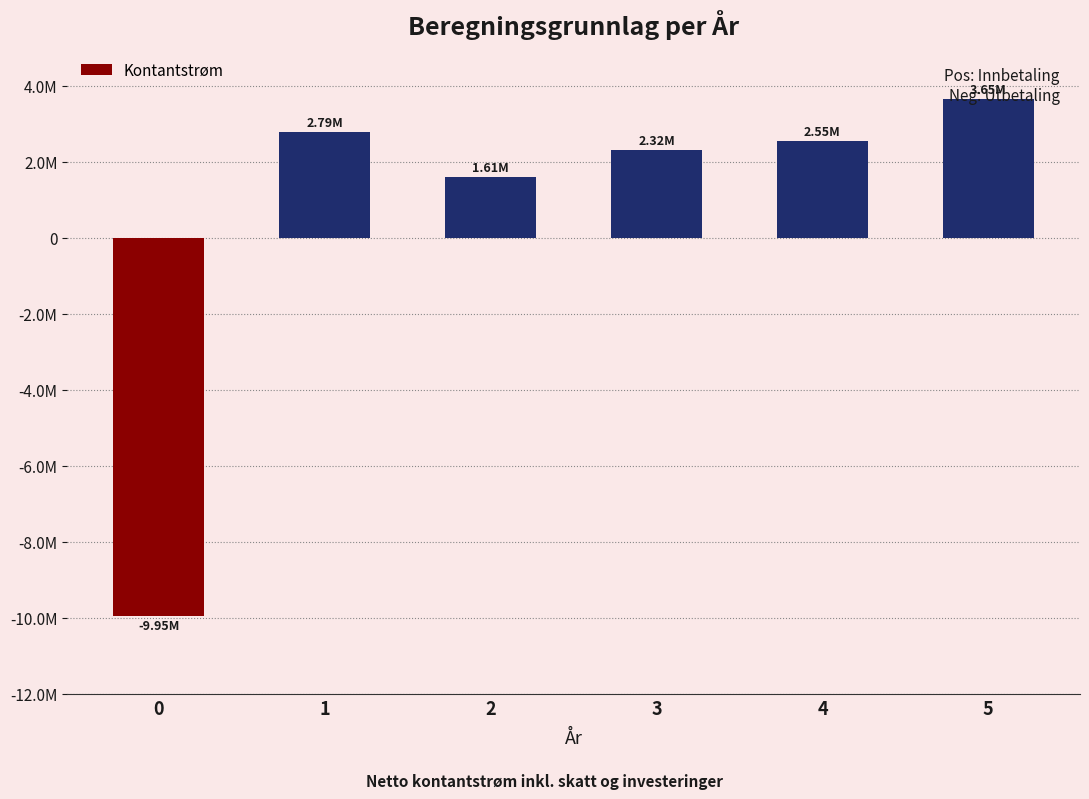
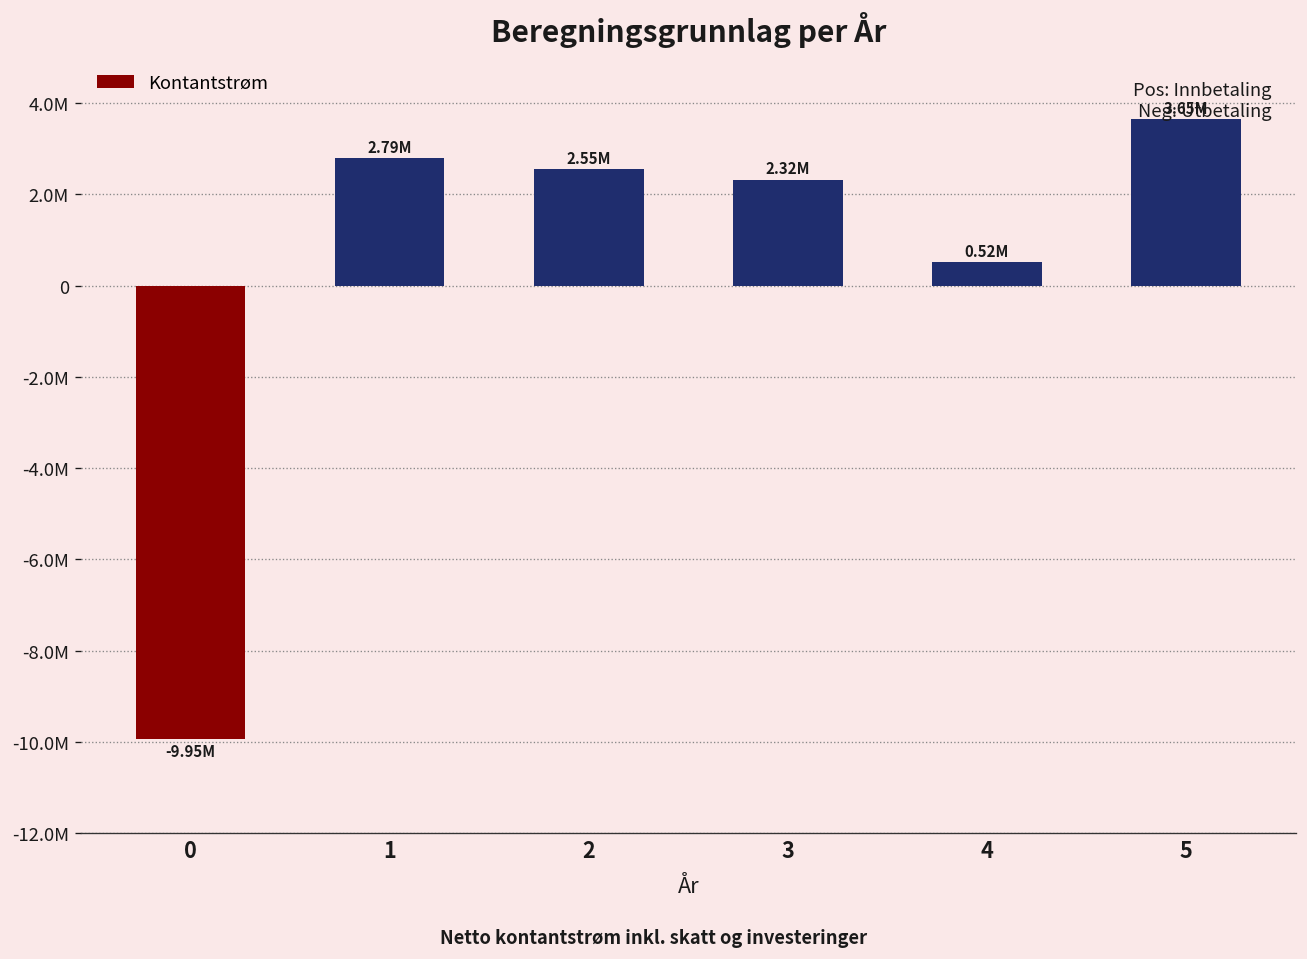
2: 1.61M -> 2.55M
4: 2.55M -> 0.52M
